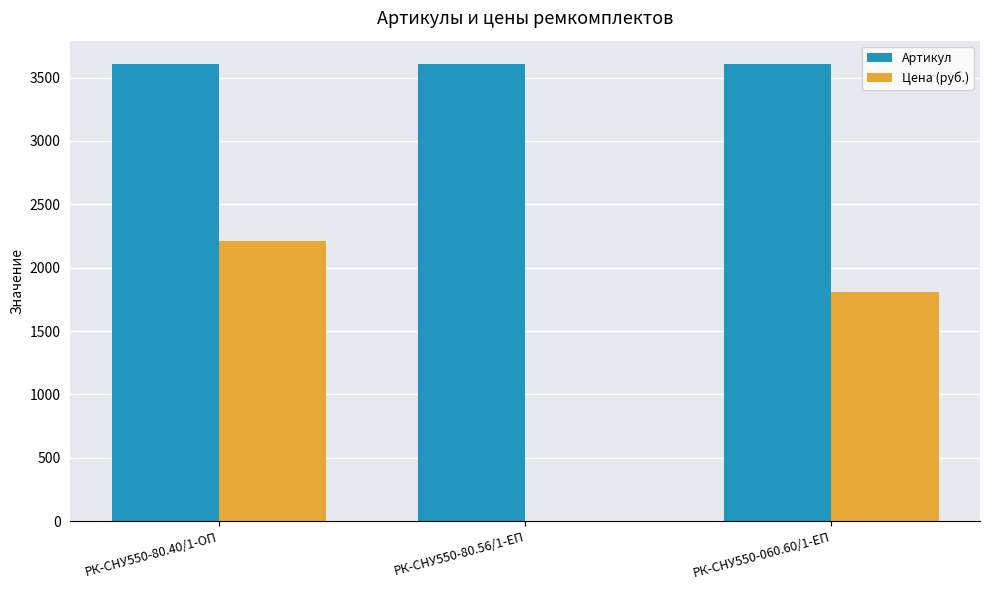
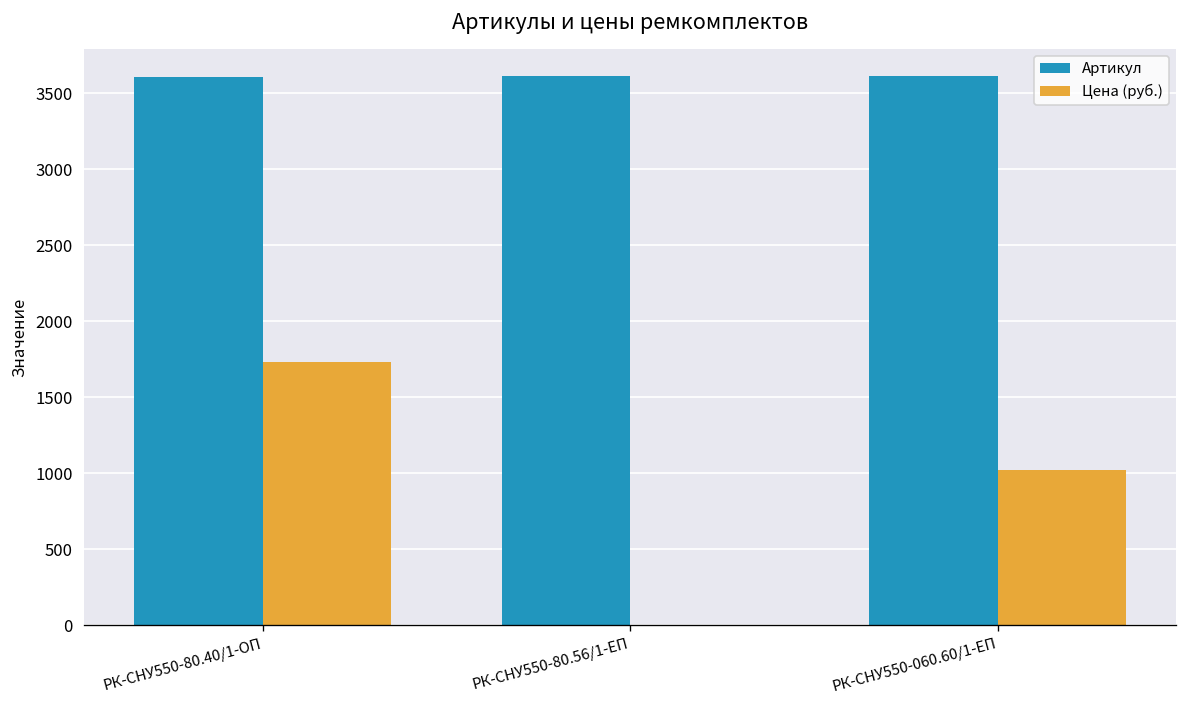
Цена (руб.), РК-СНУ550-80.40/1-ОП: 2210 -> 1740
Цена (руб.), РК-СНУ550-060.60/1-ЕП: 1810 -> 1020
